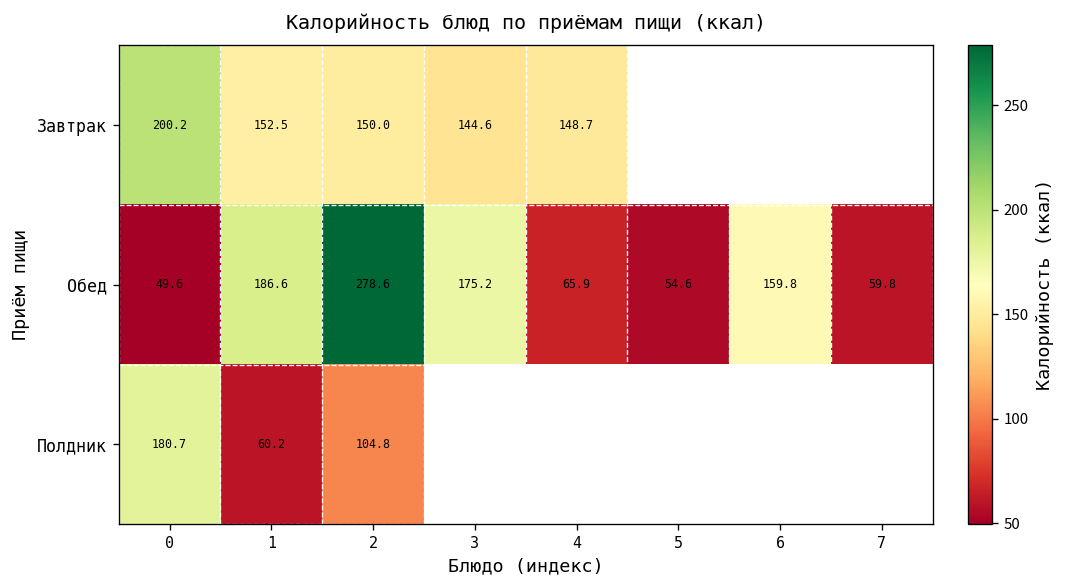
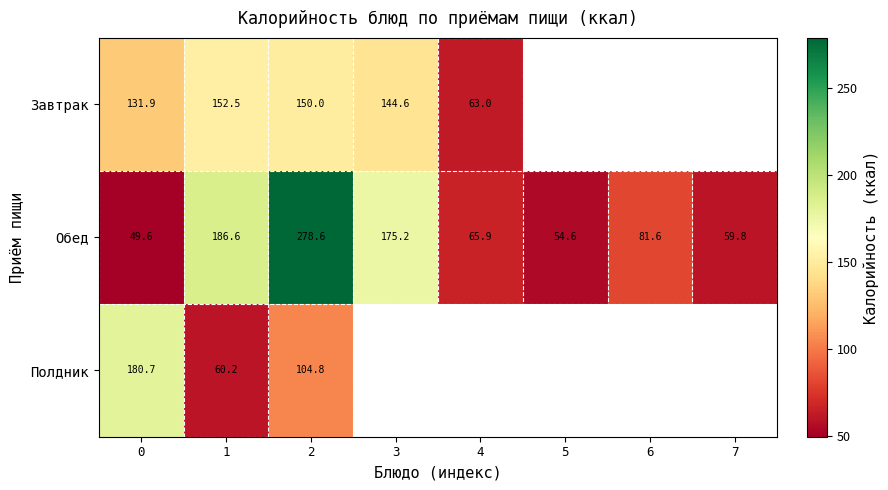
Завтрак, 0: 200.2 -> 131.9
Завтрак, 4: 148.7 -> 63.0
Обед, 6: 159.8 -> 81.6
